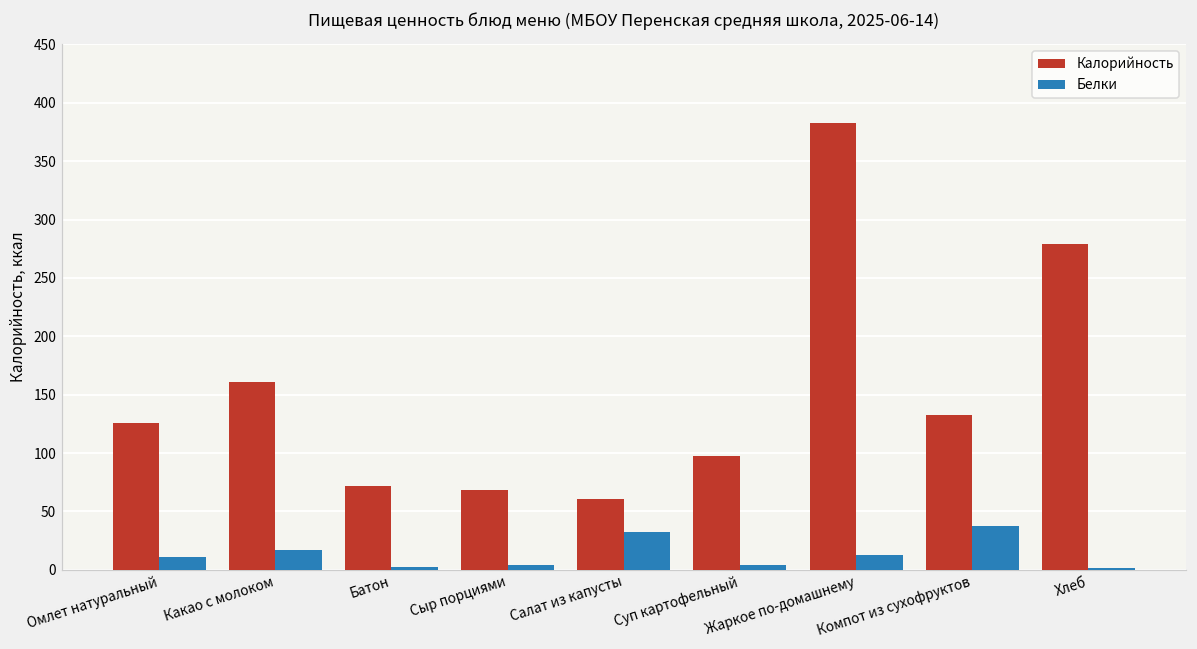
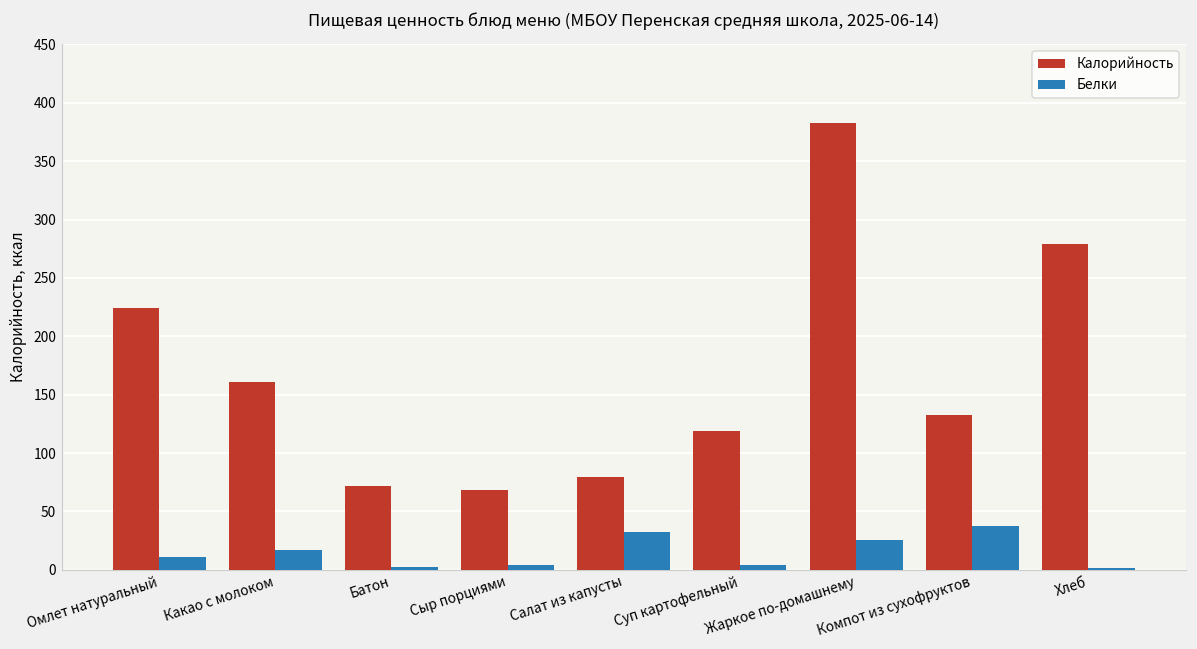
Калорийность, Омлет натуральный: 125 -> 224
Калорийность, Салат из капусты: 60 -> 80
Калорийность, Суп картофельный: 98 -> 119
Белки, Жаркое по-домашнему: 12 -> 26
